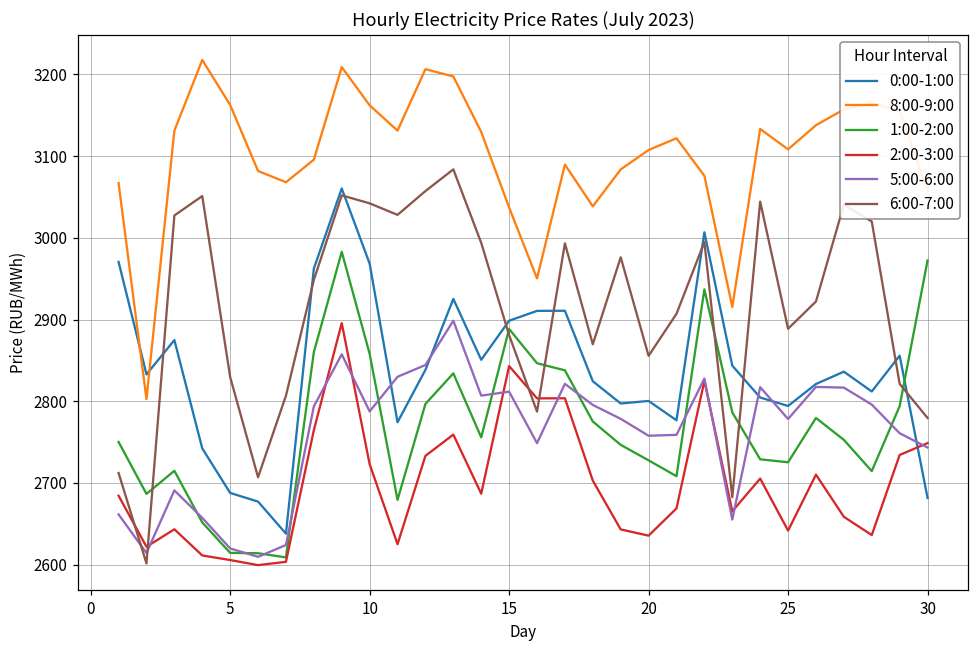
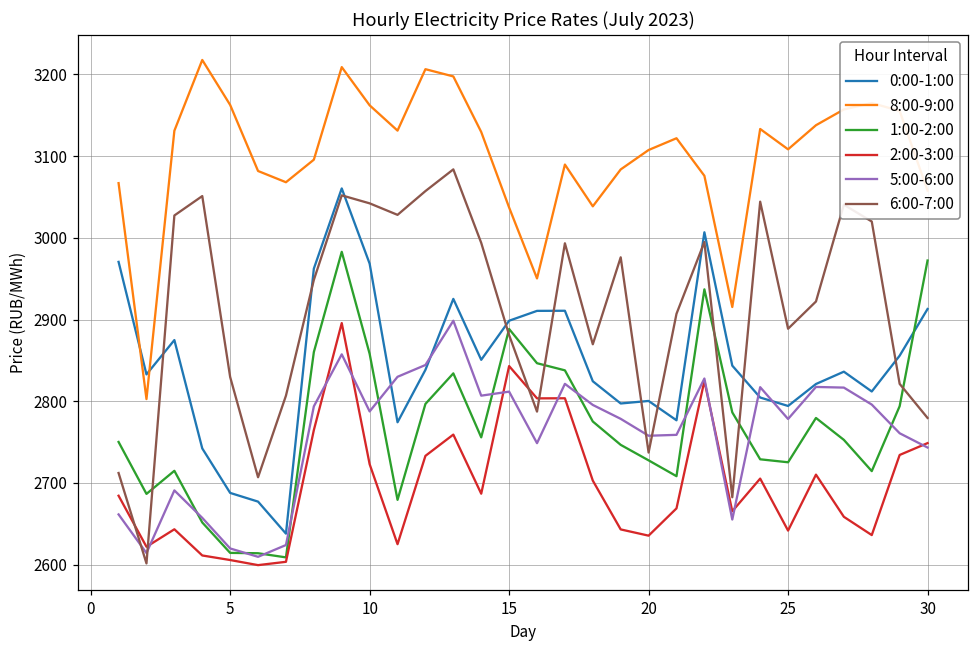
6:00-7:00, 20: 2860 -> 2740
0:00-1:00, 30: 2680 -> 2910
